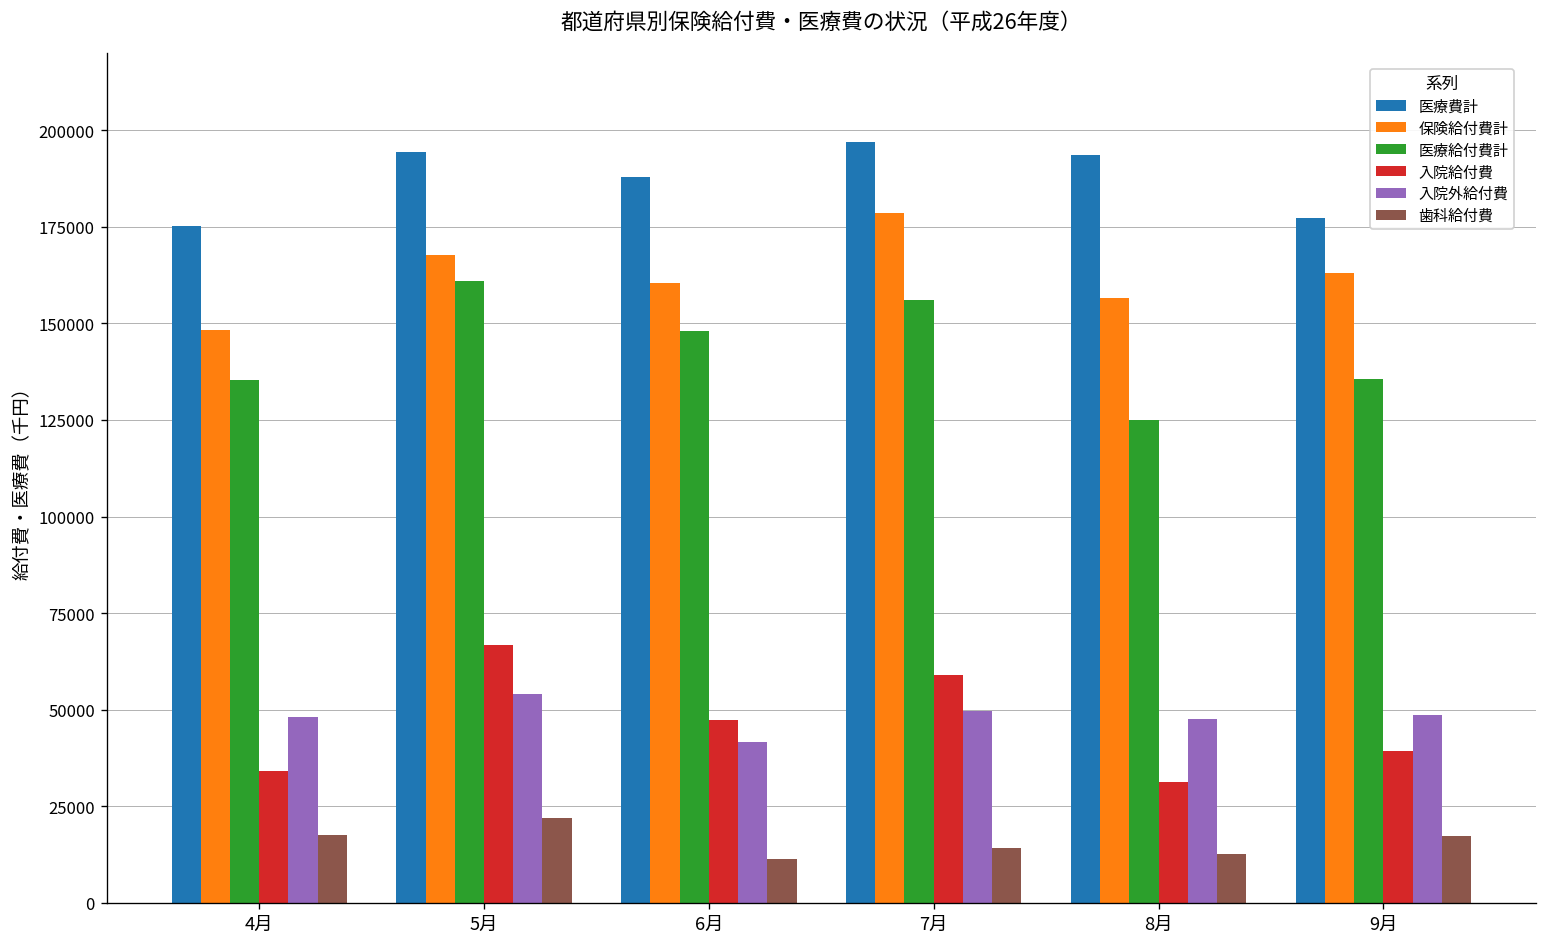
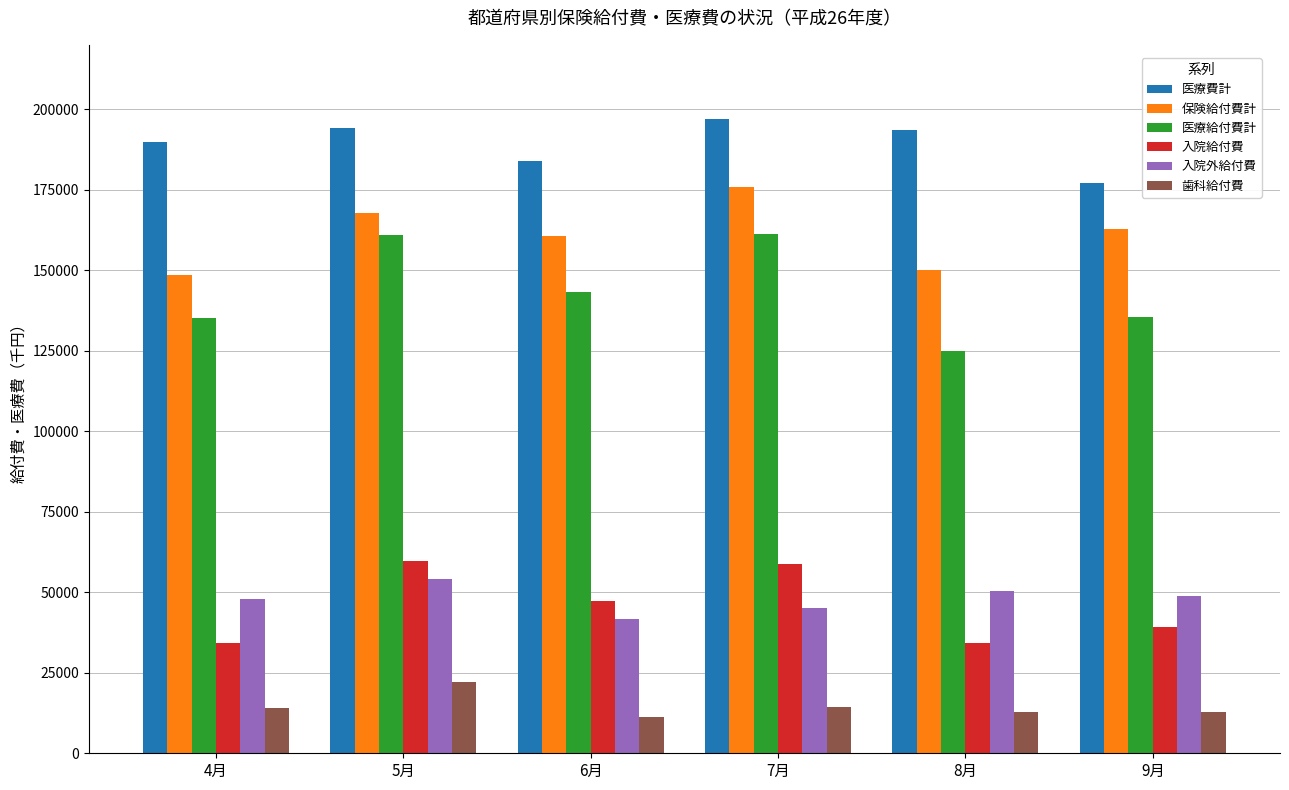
医療費計, 4月: 175000 -> 190000
歯科給付費, 4月: 17000 -> 14000
入院給付費, 5月: 67000 -> 60000
医療費計, 6月: 188000 -> 184000
医療給付費計, 6月: 148000 -> 143000
保険給付費計, 7月: 179000 -> 176000
医療給付費計, 7月: 156000 -> 161000
入院外給付費, 7月: 50000 -> 45000
保険給付費計, 8月: 157000 -> 150000
入院給付費, 8月: 31000 -> 34000
入院外給付費, 8月: 48000 -> 51000
歯科給付費, 9月: 17000 -> 13000
